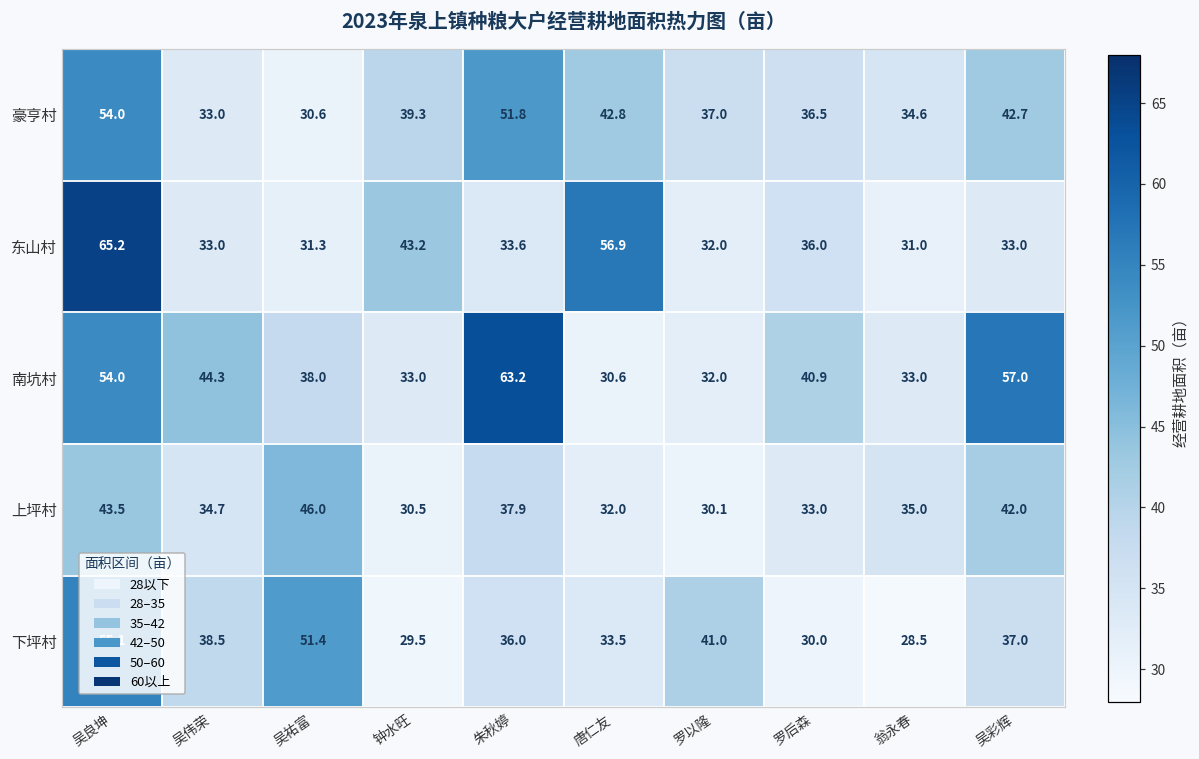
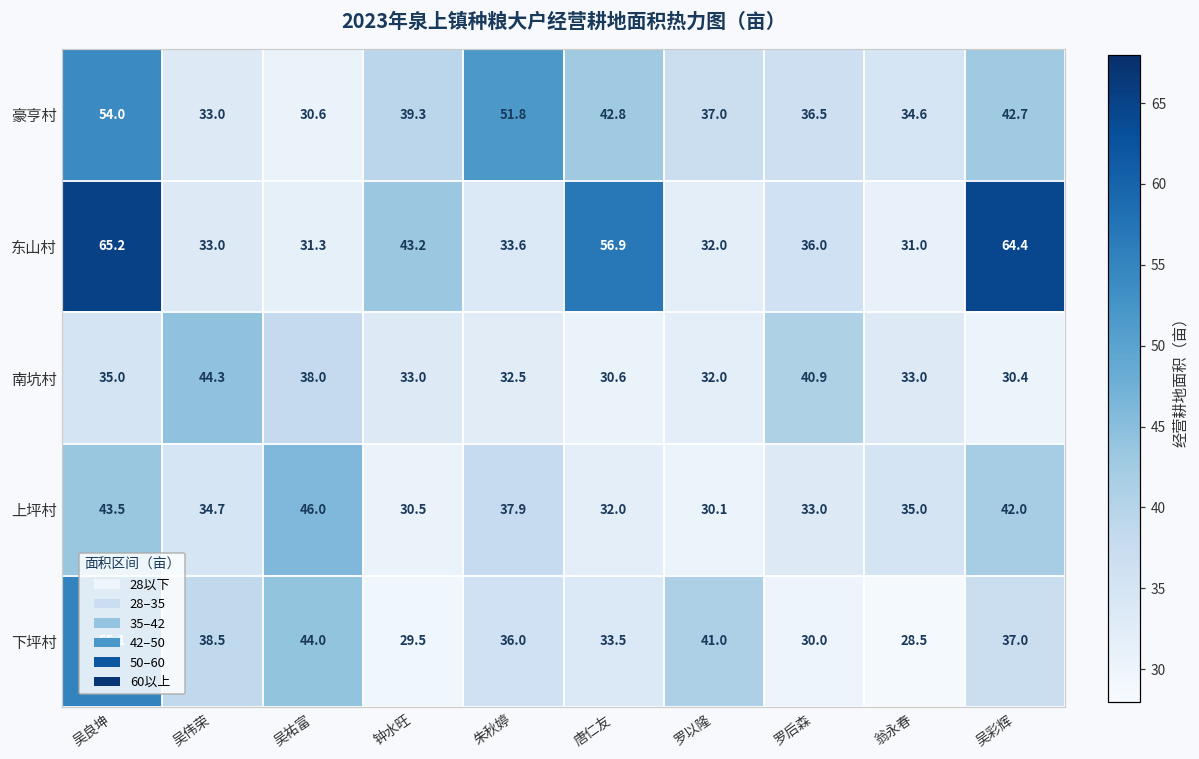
东山村, 吴彩辉: 33.0 -> 64.4
南坑村, 吴良坤: 54.0 -> 35.0
南坑村, 朱秋婷: 63.2 -> 32.5
南坑村, 吴彩辉: 57.0 -> 30.4
下坪村, 吴祐富: 51.4 -> 44.0
